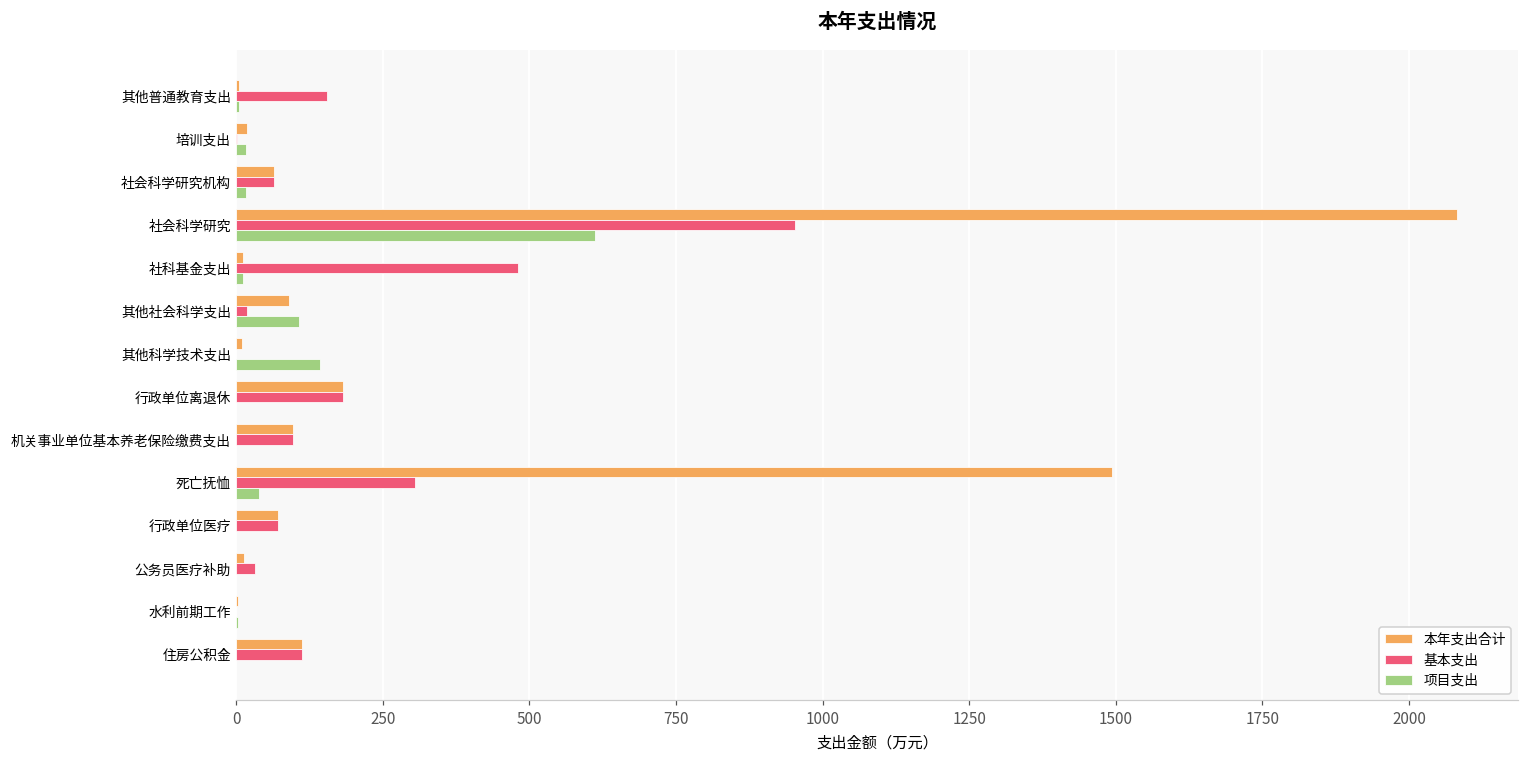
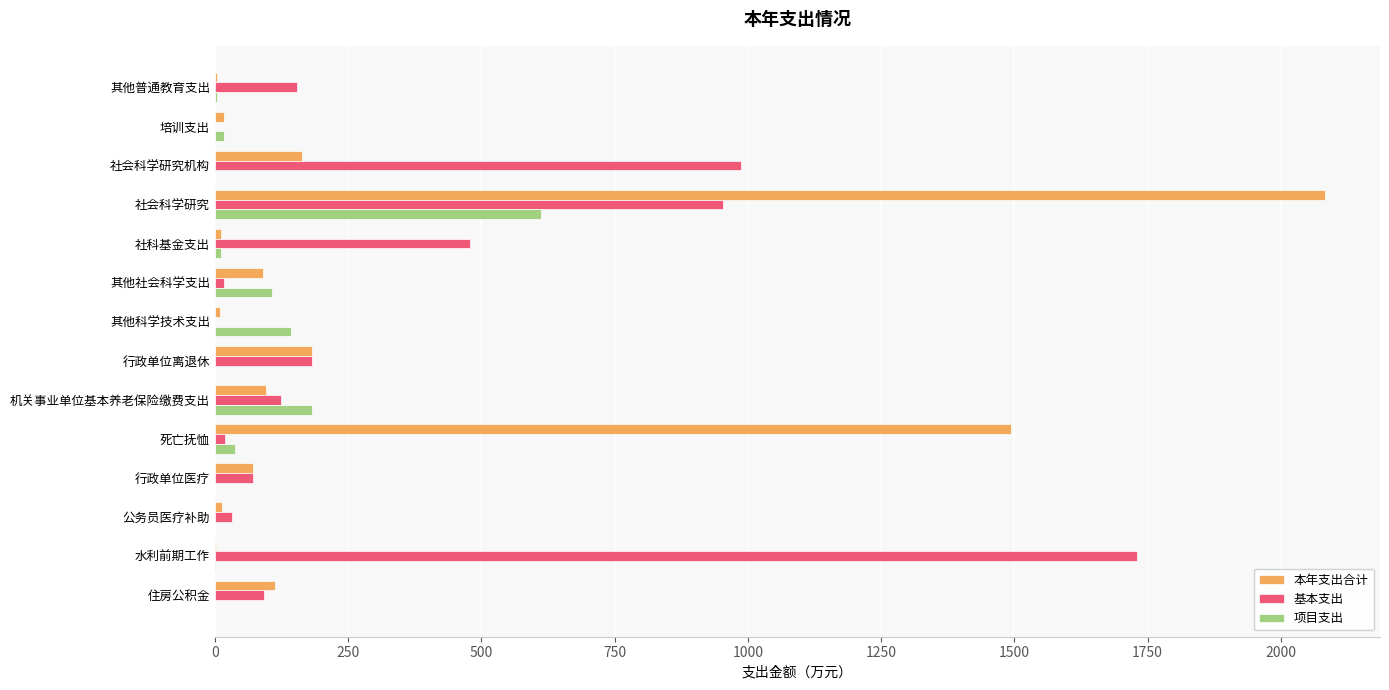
本年支出合计, 社会科学研究机构: 60 -> 160
基本支出, 社会科学研究机构: 60 -> 990
项目支出, 社会科学研究机构: 20 -> 0
基本支出, 机关事业单位基本养老保险缴费支出: 100 -> 120
项目支出, 机关事业单位基本养老保险缴费支出: 0 -> 180
基本支出, 死亡抚恤: 300 -> 20
基本支出, 水利前期工作: 0 -> 1730
基本支出, 住房公积金: 110 -> 90
